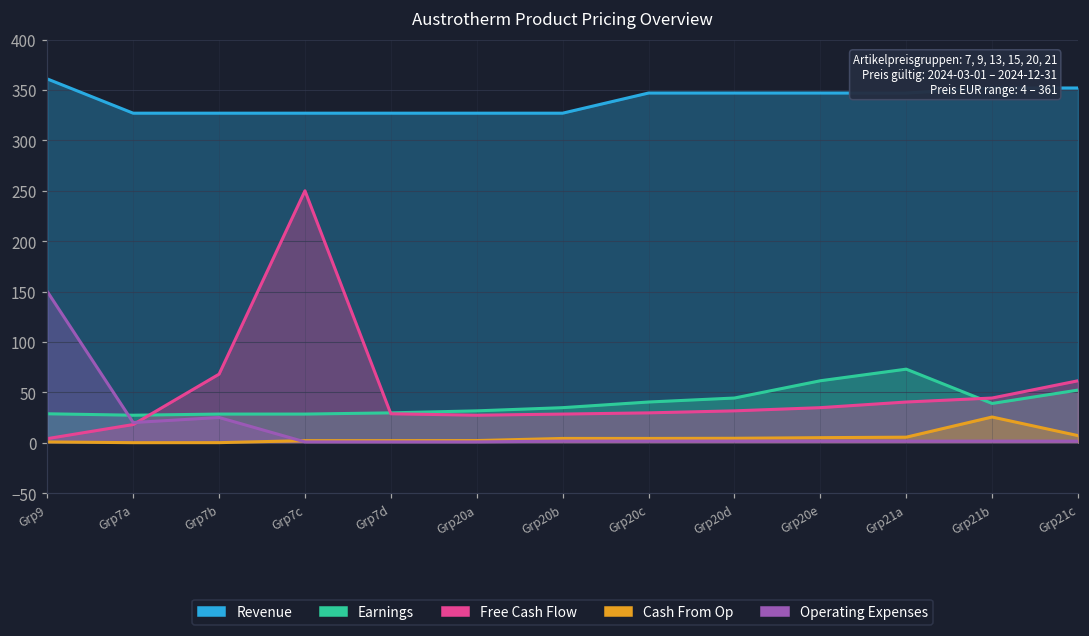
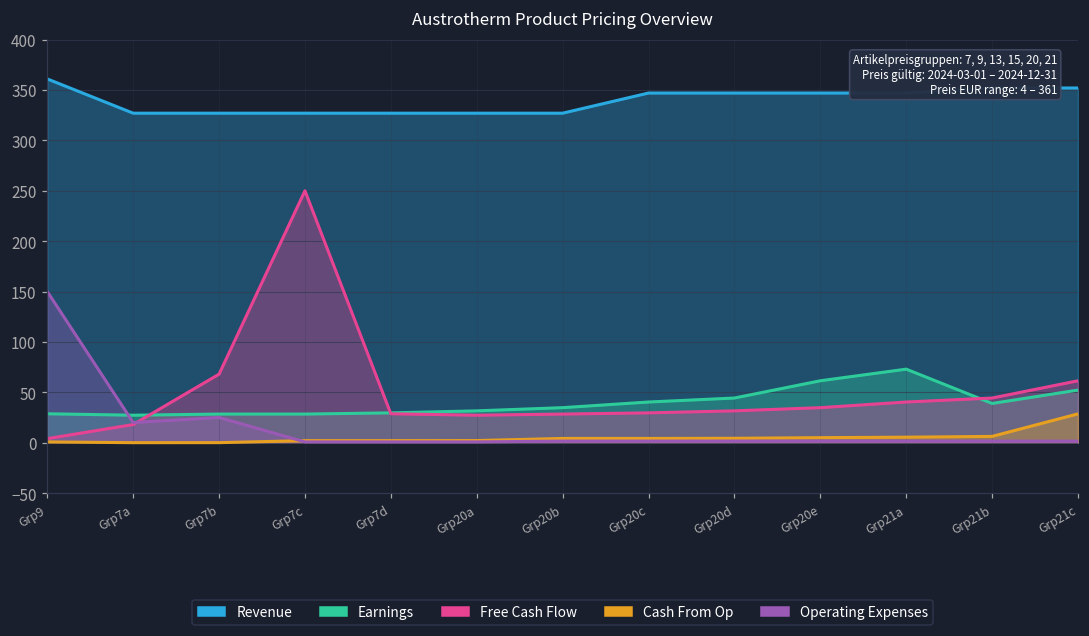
Cash From Op, Grp21b: 30 -> 10
Cash From Op, Grp21c: 10 -> 30
